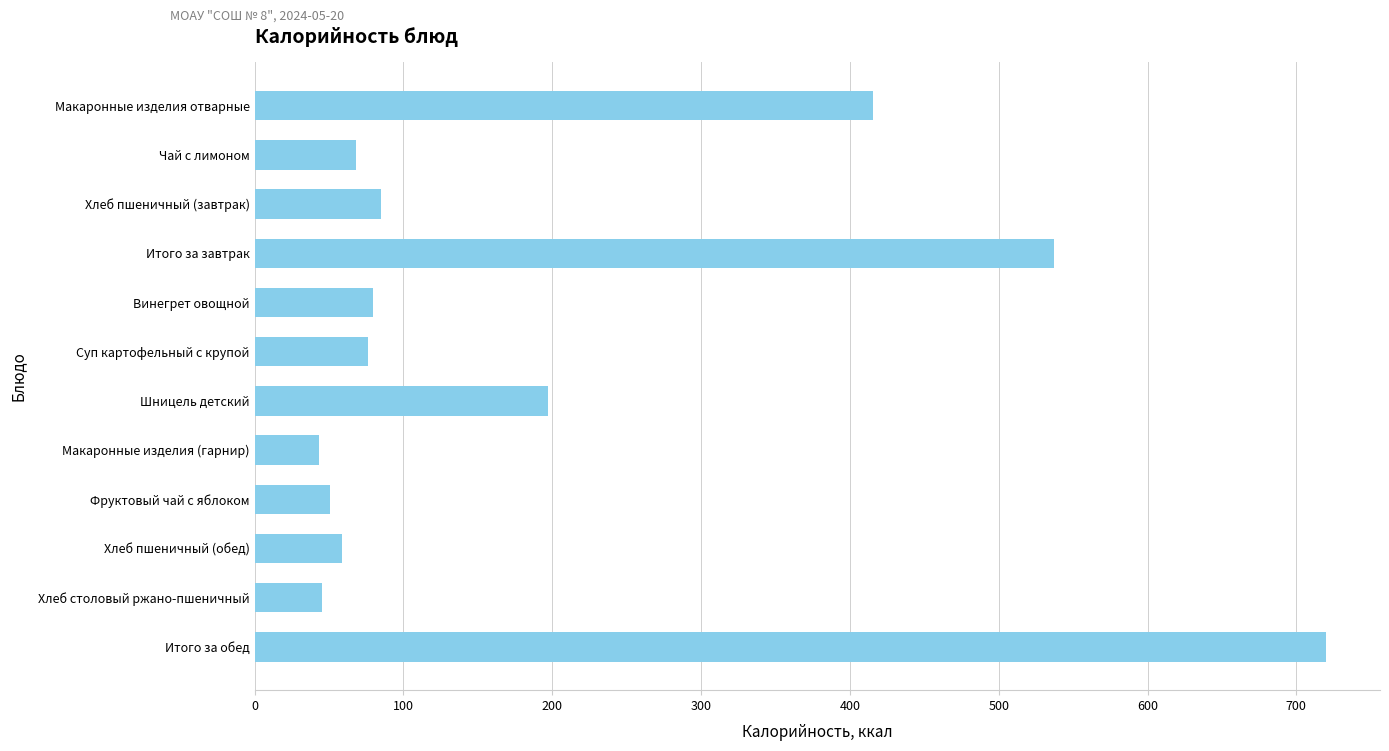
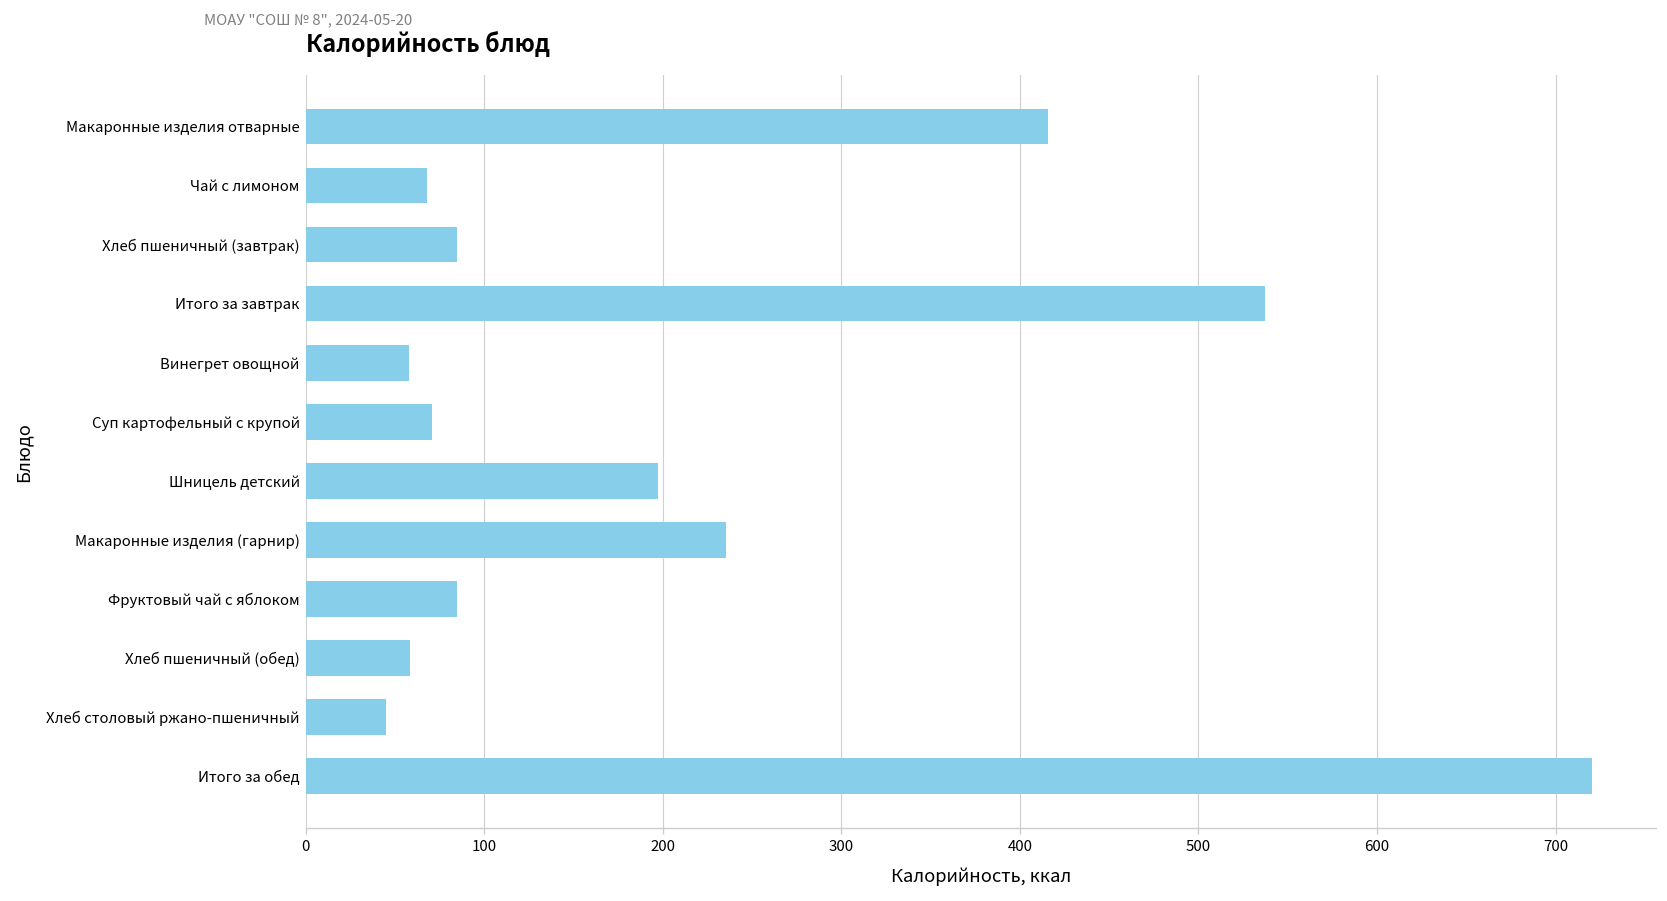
Винегрет овощной: 80 -> 58
Суп картофельный с крупой: 76 -> 71
Макаронные изделия (гарнир): 43 -> 235
Фруктовый чай с яблоком: 51 -> 85
